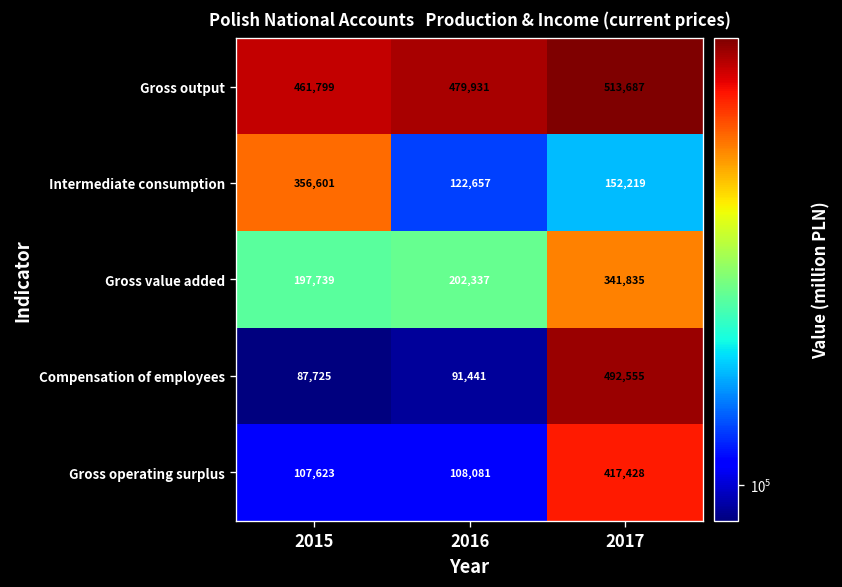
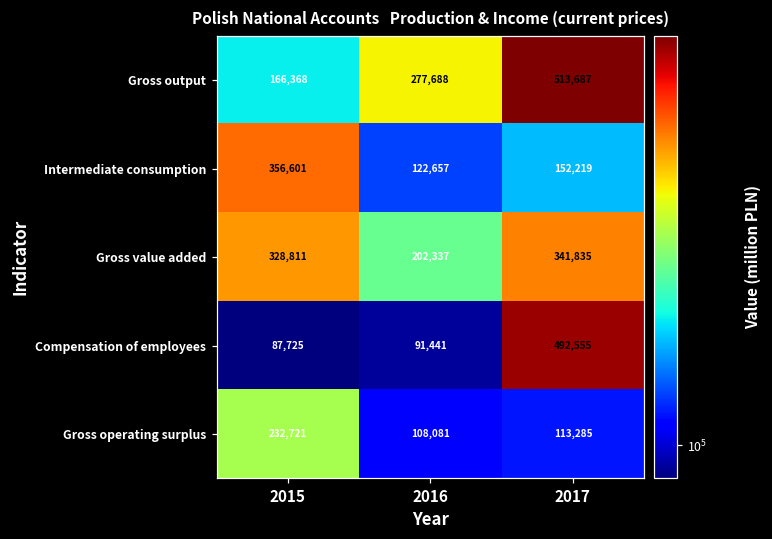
Gross output, 2015: 461,799 -> 166,368
Gross output, 2016: 479,931 -> 277,688
Gross value added, 2015: 197,739 -> 328,811
Gross operating surplus, 2015: 107,623 -> 232,721
Gross operating surplus, 2017: 417,428 -> 113,285
